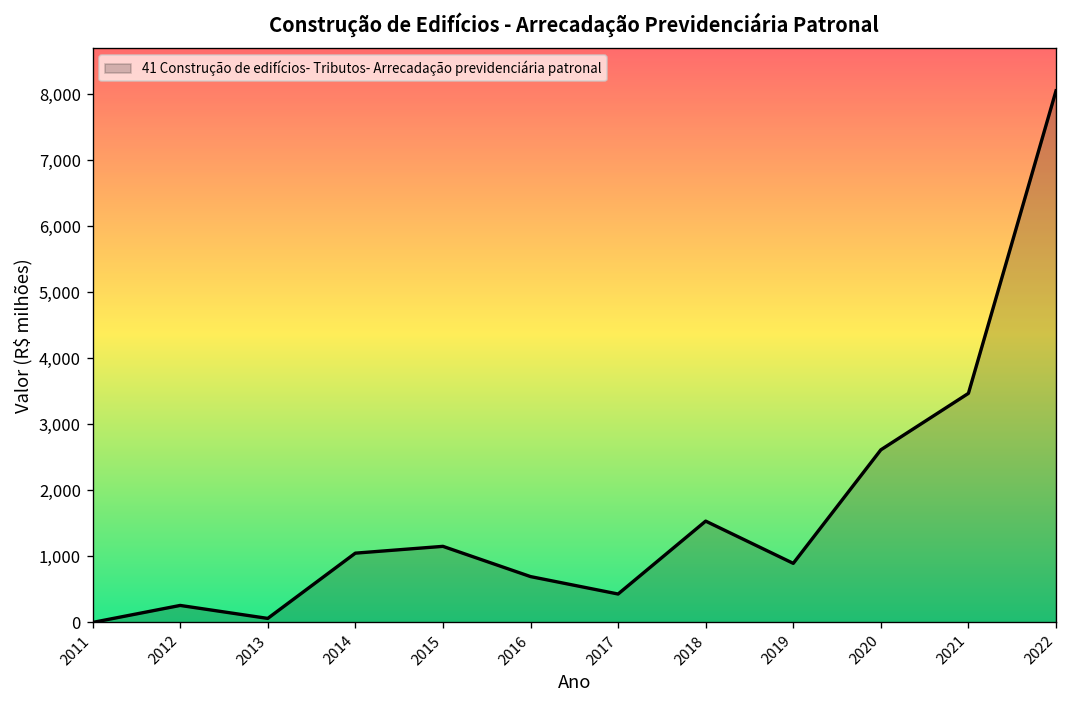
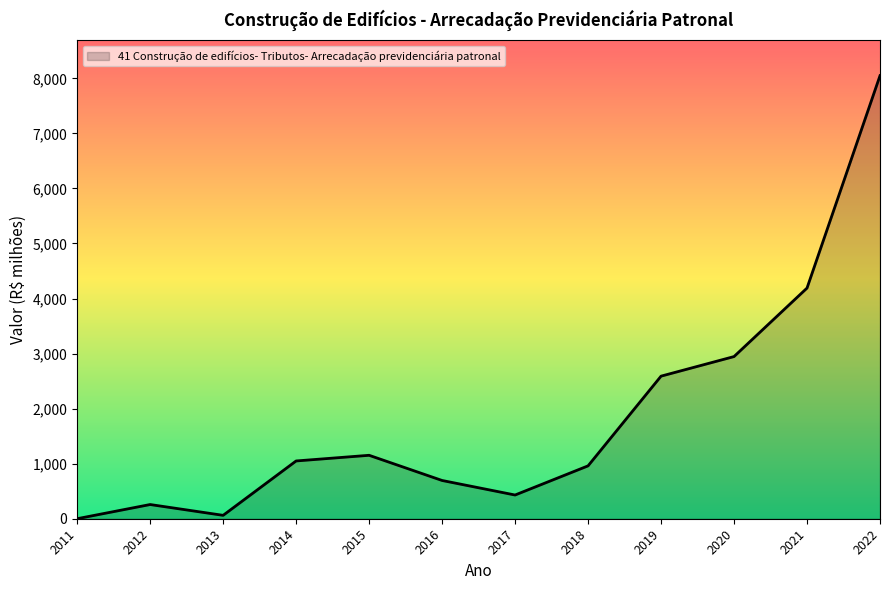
2018: 1,500 -> 1,000
2019: 900 -> 2,600
2020: 2,600 -> 2,900
2021: 3,500 -> 4,200
